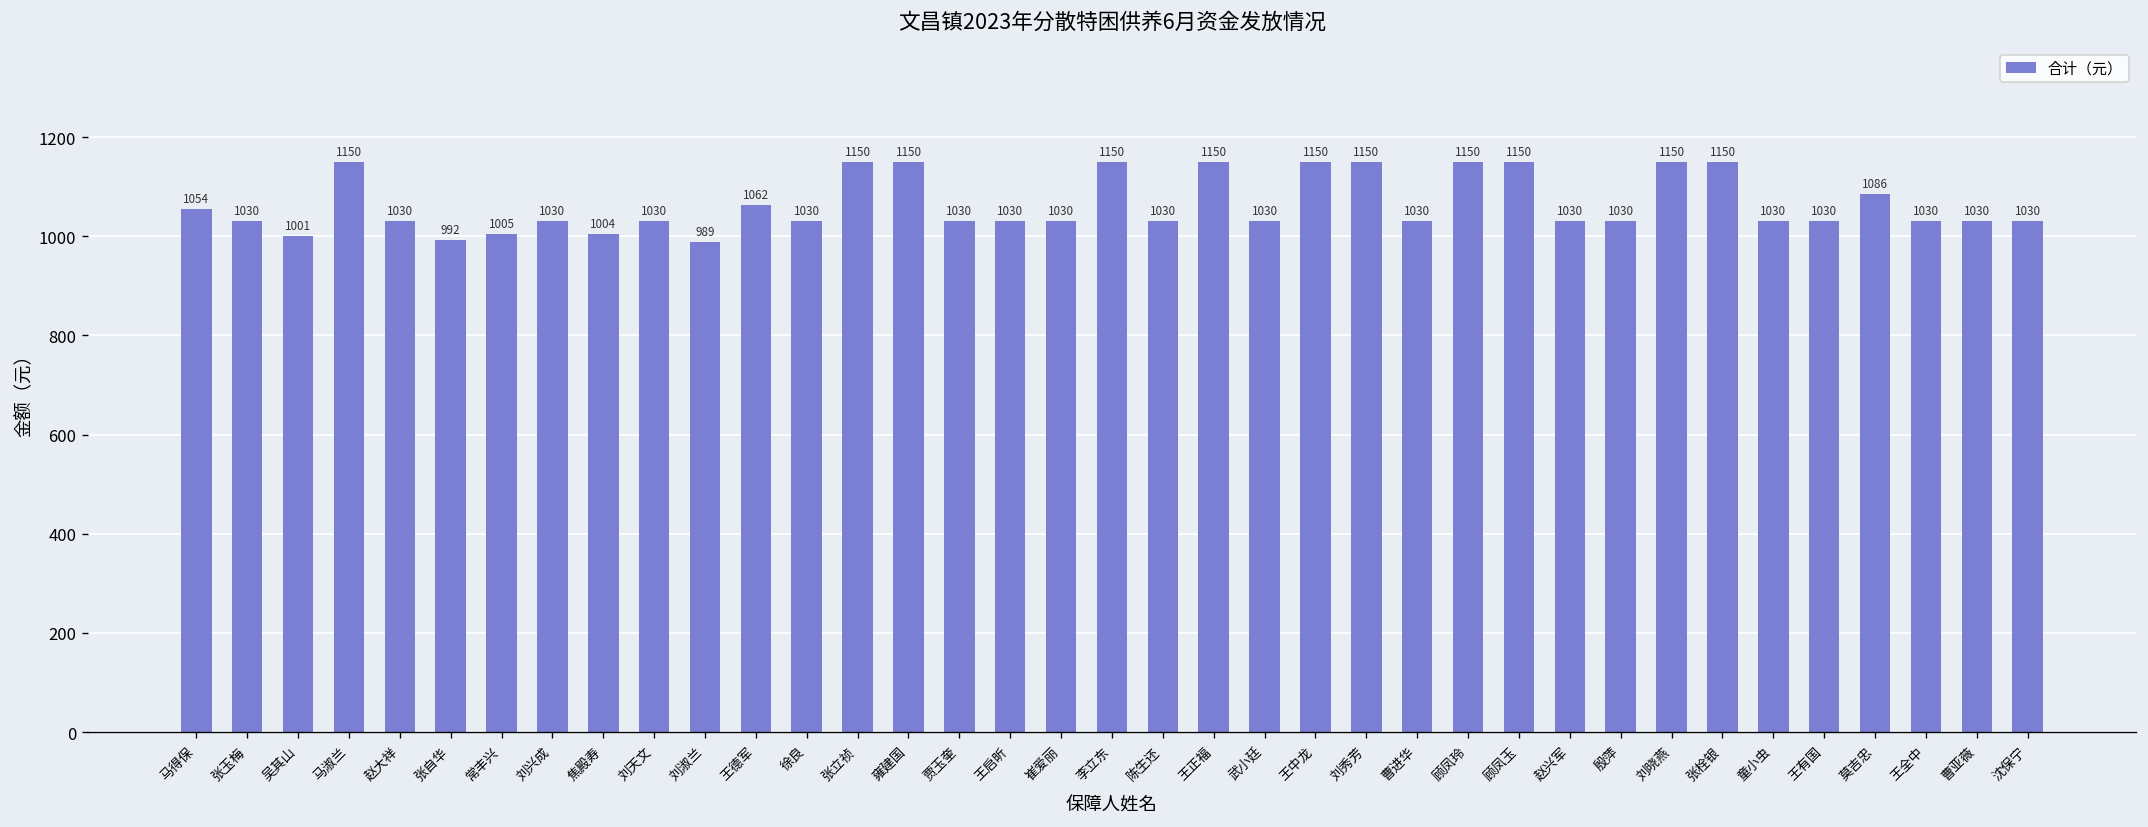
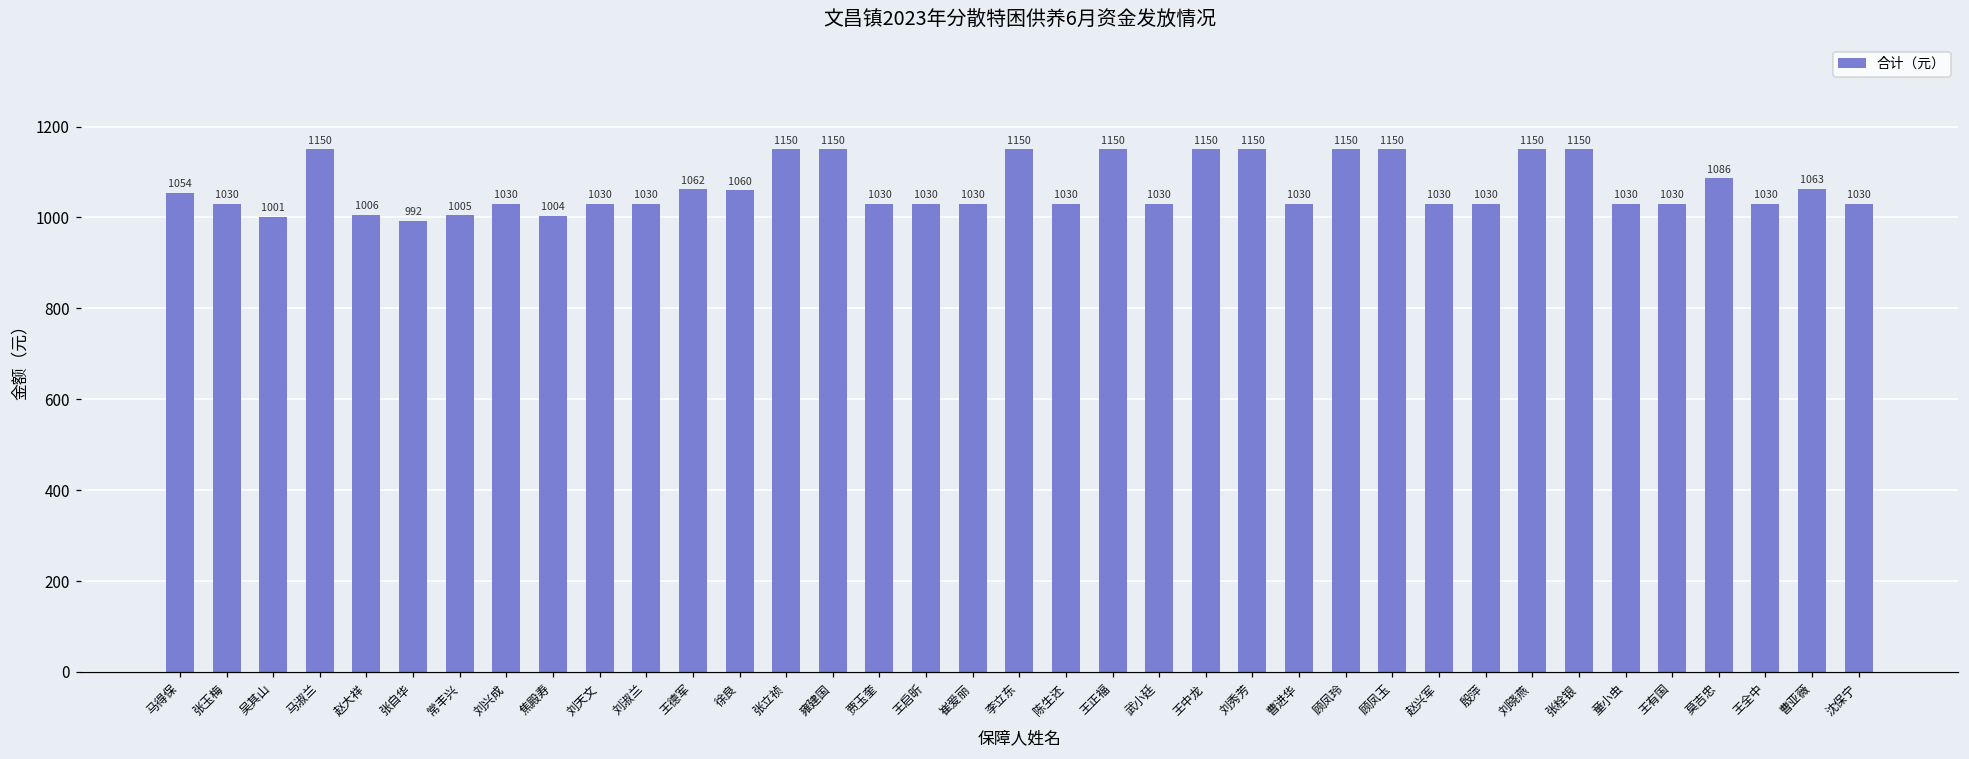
赵大祥: 1030 -> 1006
刘淑兰: 989 -> 1030
徐良: 1030 -> 1060
曹亚薇: 1030 -> 1063
